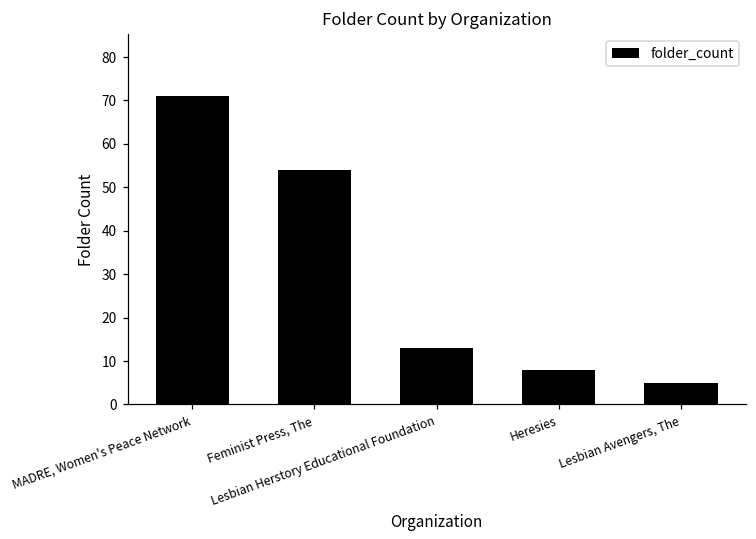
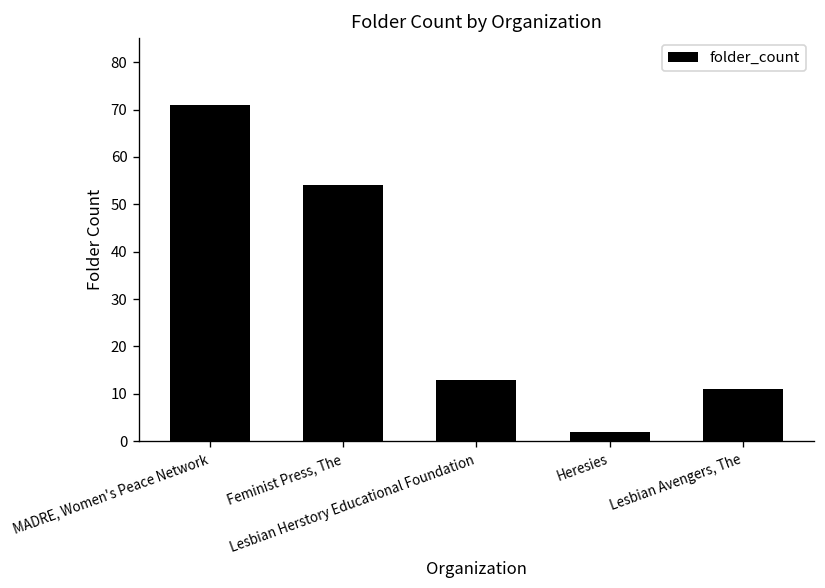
Heresies: 8 -> 2
Lesbian Avengers, The: 5 -> 11
